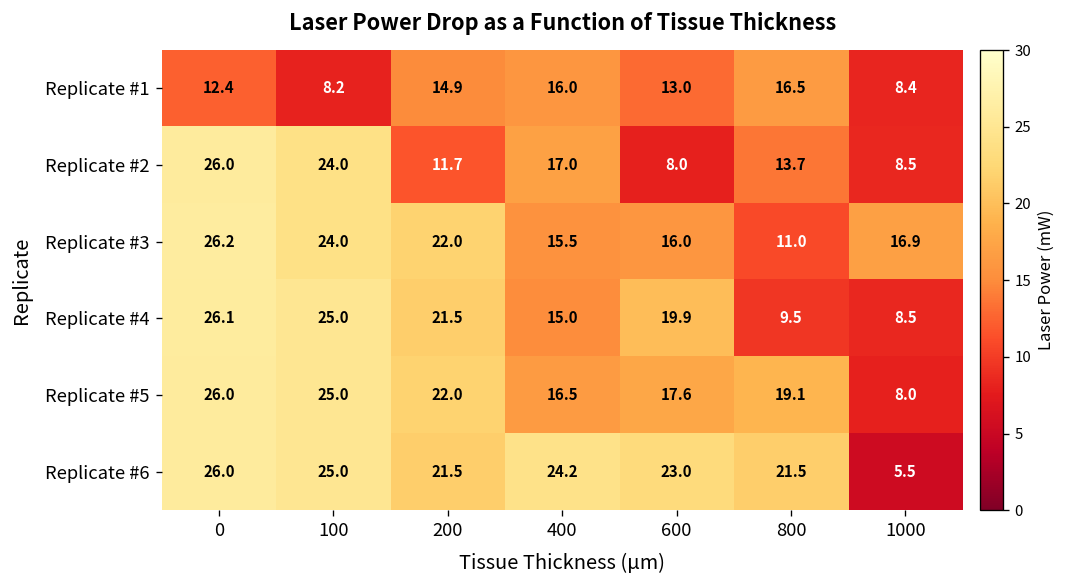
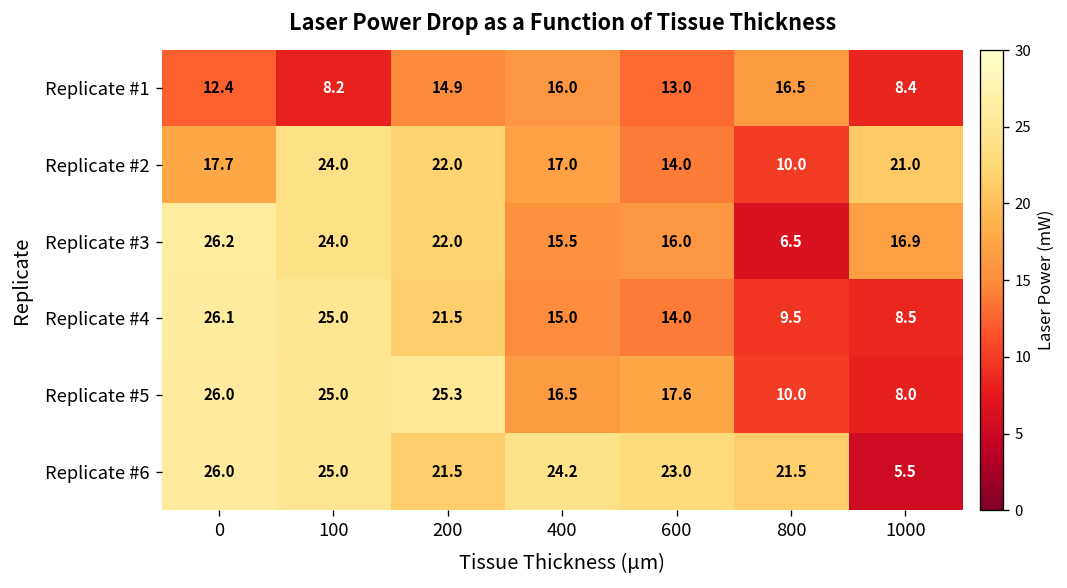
Replicate #2, 0: 26.0 -> 17.7
Replicate #2, 200: 11.7 -> 22.0
Replicate #2, 600: 8.0 -> 14.0
Replicate #2, 800: 13.7 -> 10.0
Replicate #2, 1000: 8.5 -> 21.0
Replicate #3, 800: 11.0 -> 6.5
Replicate #4, 600: 19.9 -> 14.0
Replicate #5, 200: 22.0 -> 25.3
Replicate #5, 800: 19.1 -> 10.0
